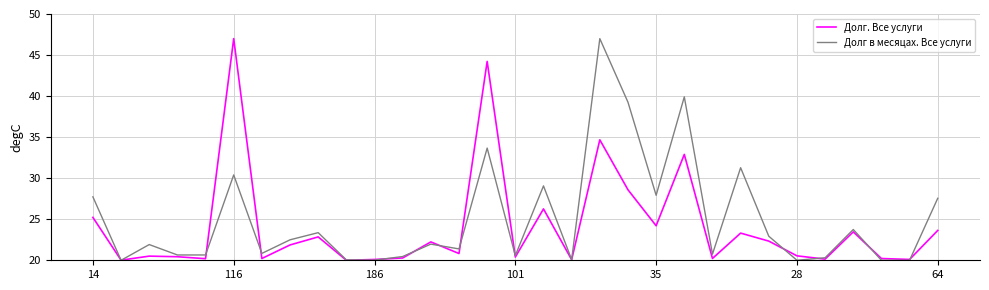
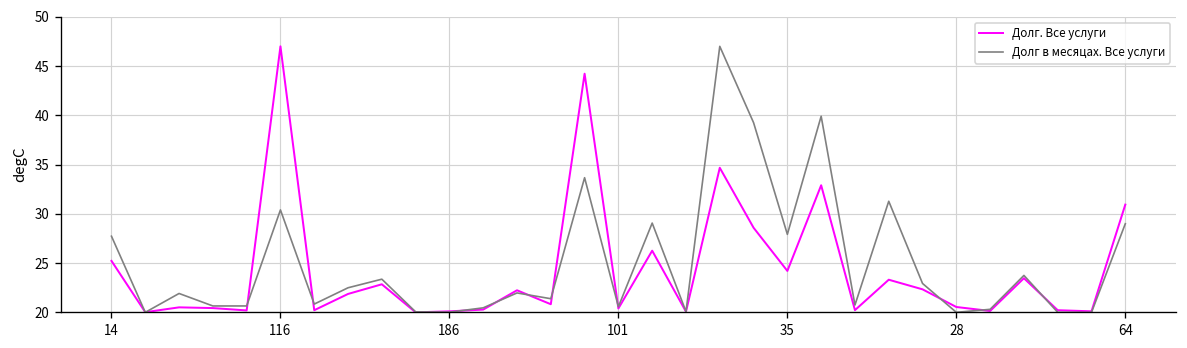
Долг. Все услуги, 64: 24 -> 31
Долг в месяцах. Все услуги, 64: 28 -> 29
